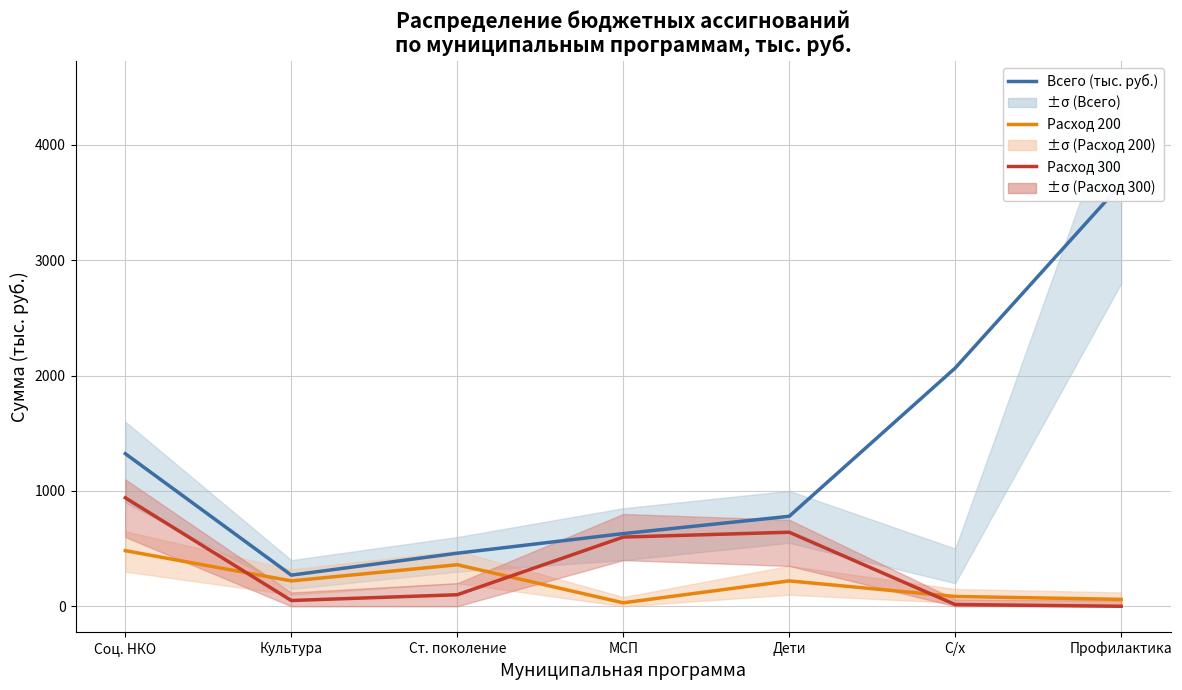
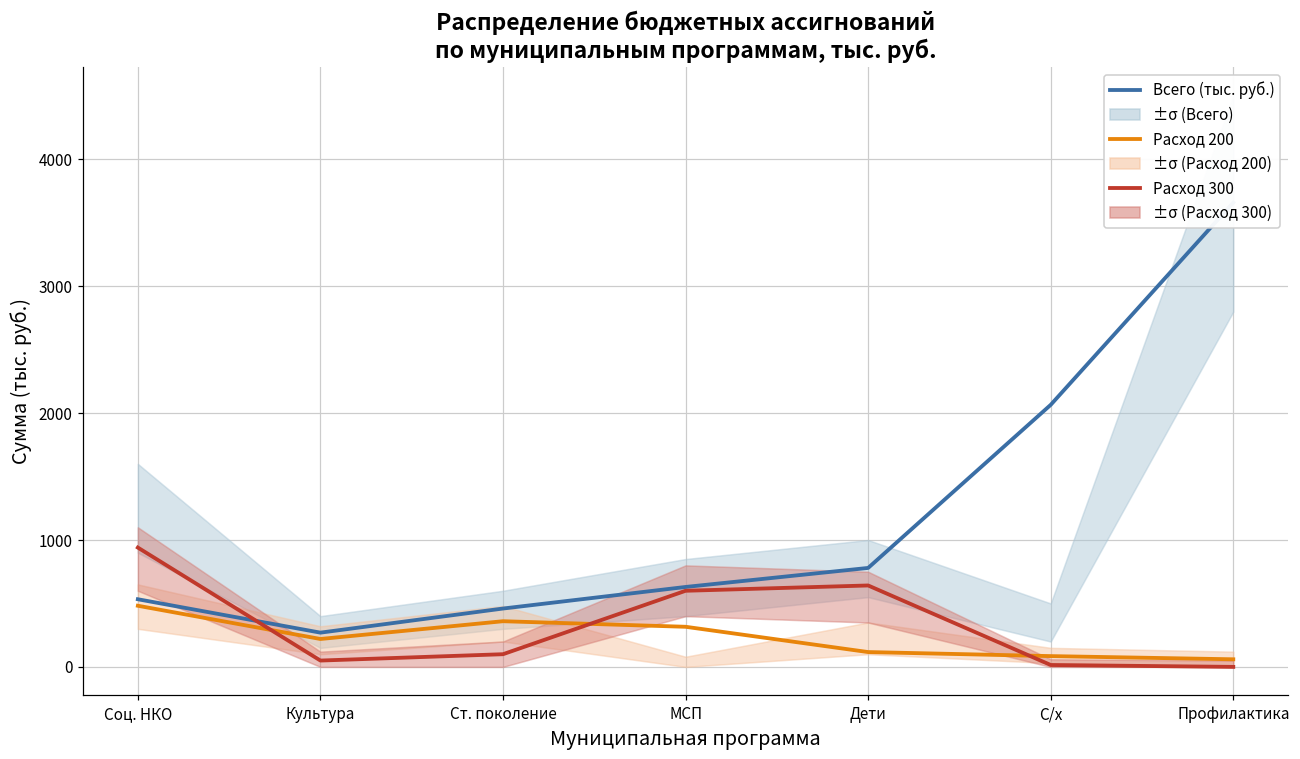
Всего (тыс. руб.), Соц. НКО: 1320 -> 530
Расход 200, МСП: 30 -> 320
Расход 200, Дети: 220 -> 120
